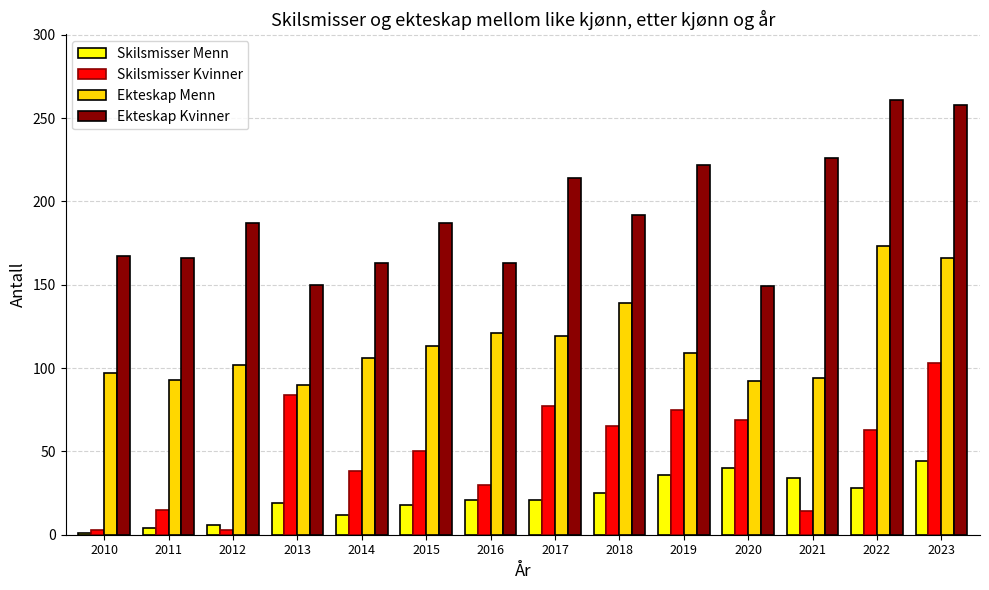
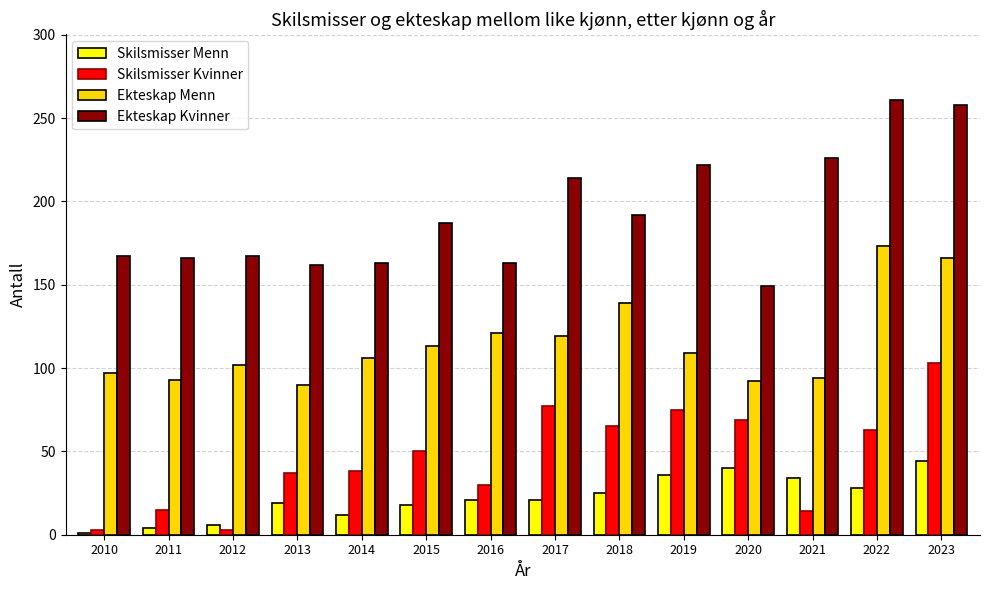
Ekteskap Kvinner, 2012: 187 -> 167
Skilsmisser Kvinner, 2013: 84 -> 37
Ekteskap Kvinner, 2013: 150 -> 162
